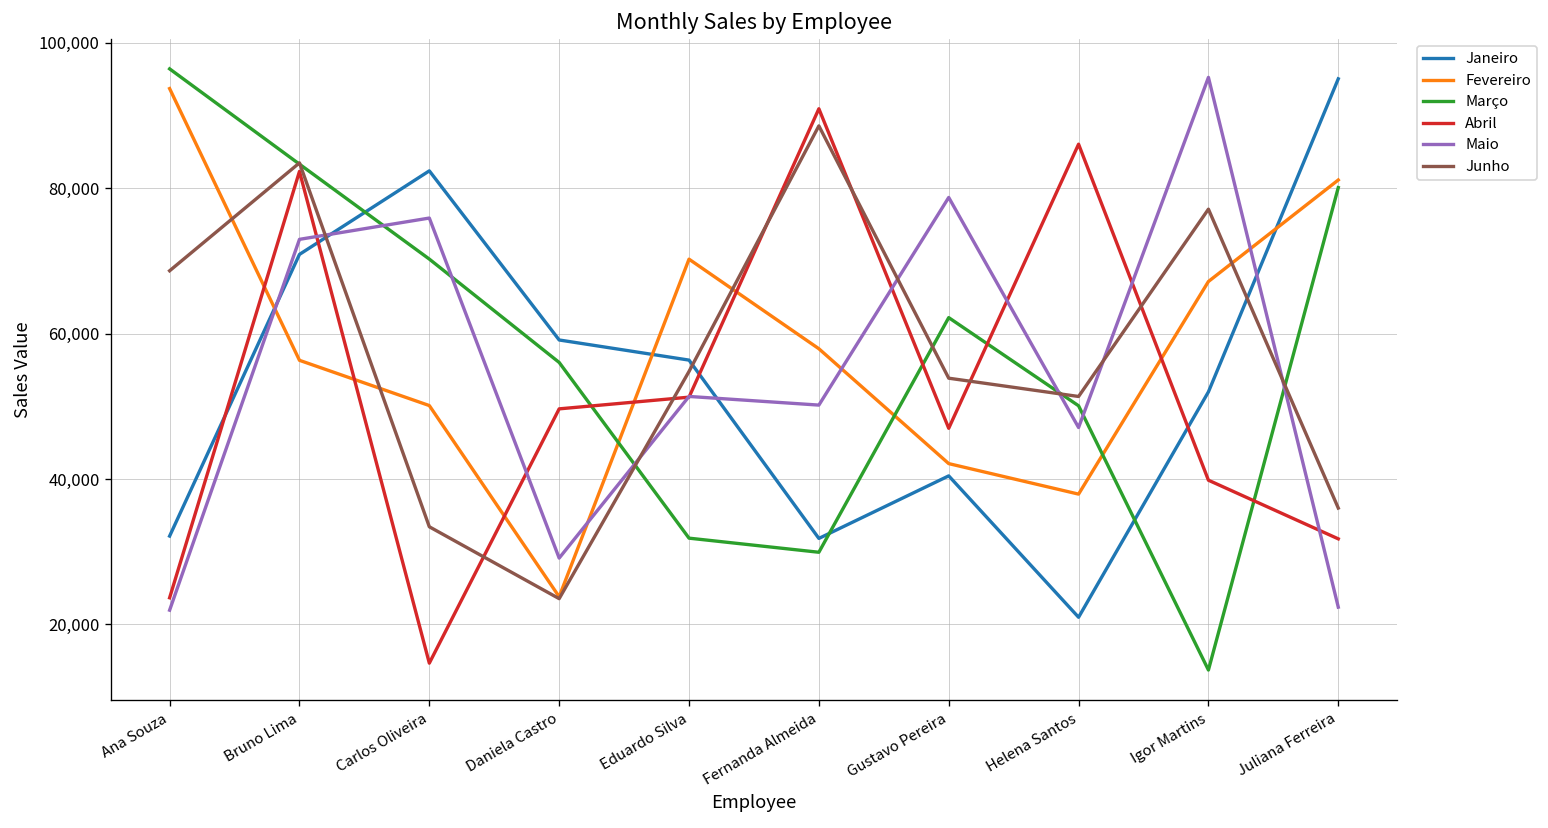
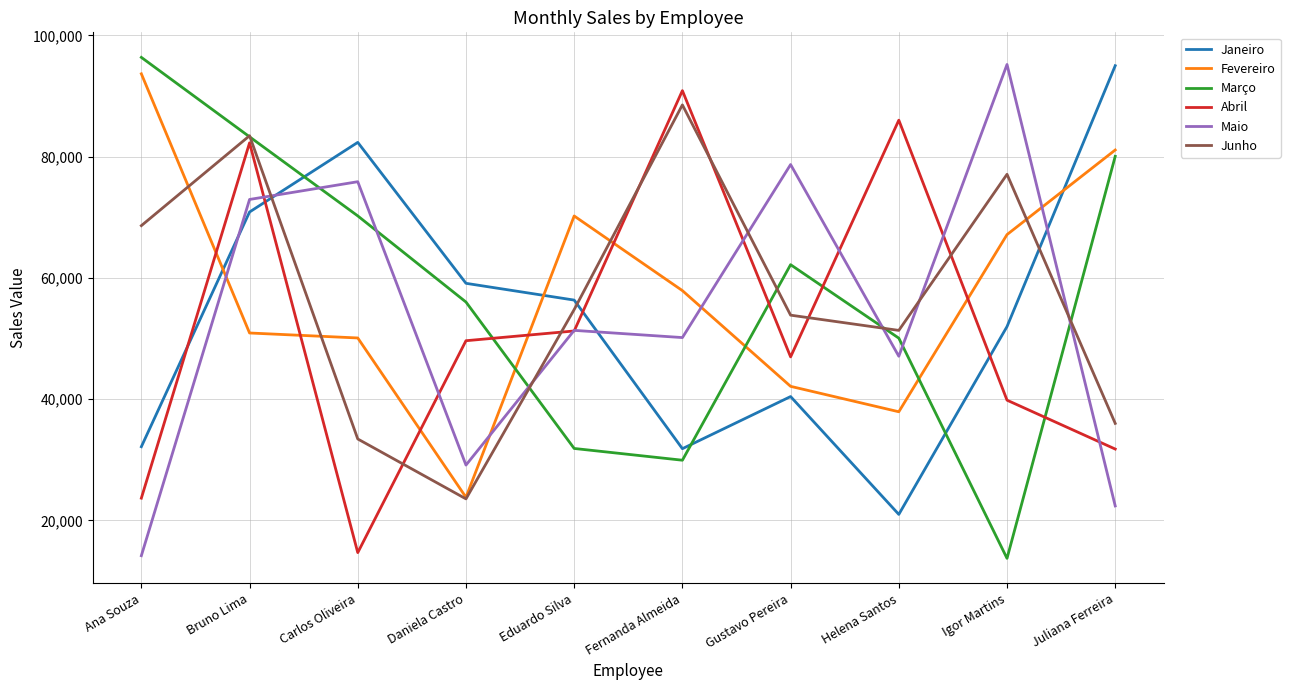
Maio, Ana Souza: 22,000 -> 14,000
Fevereiro, Bruno Lima: 56,000 -> 51,000
